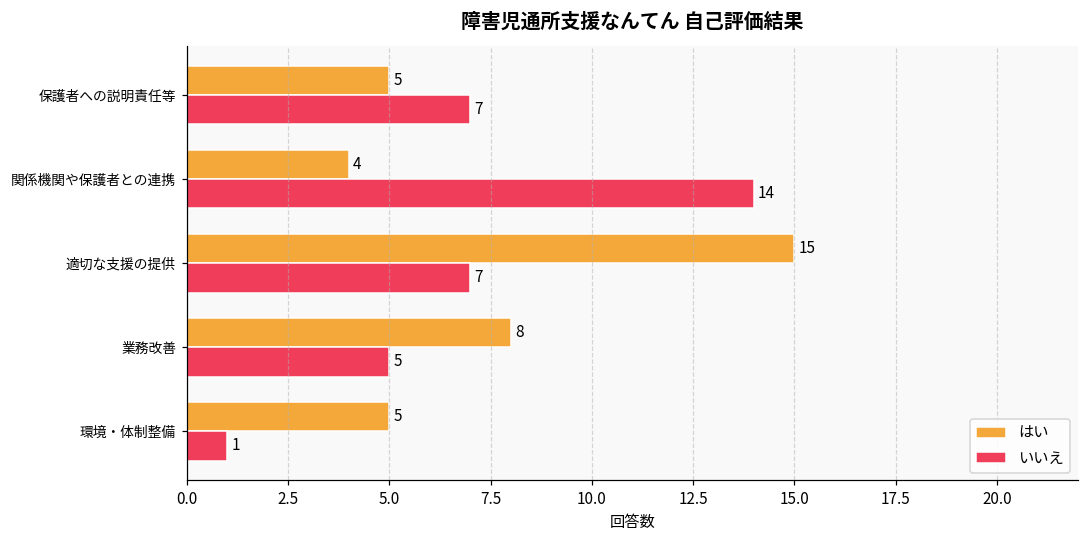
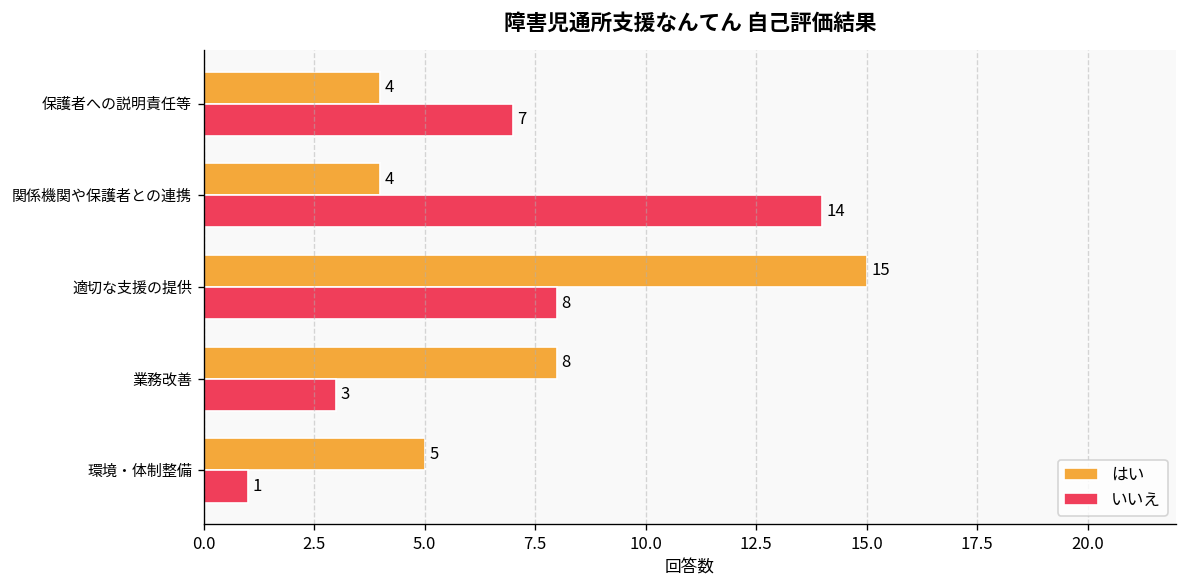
はい, 保護者への説明責任等: 5 -> 4
いいえ, 適切な支援の提供: 7 -> 8
いいえ, 業務改善: 5 -> 3
